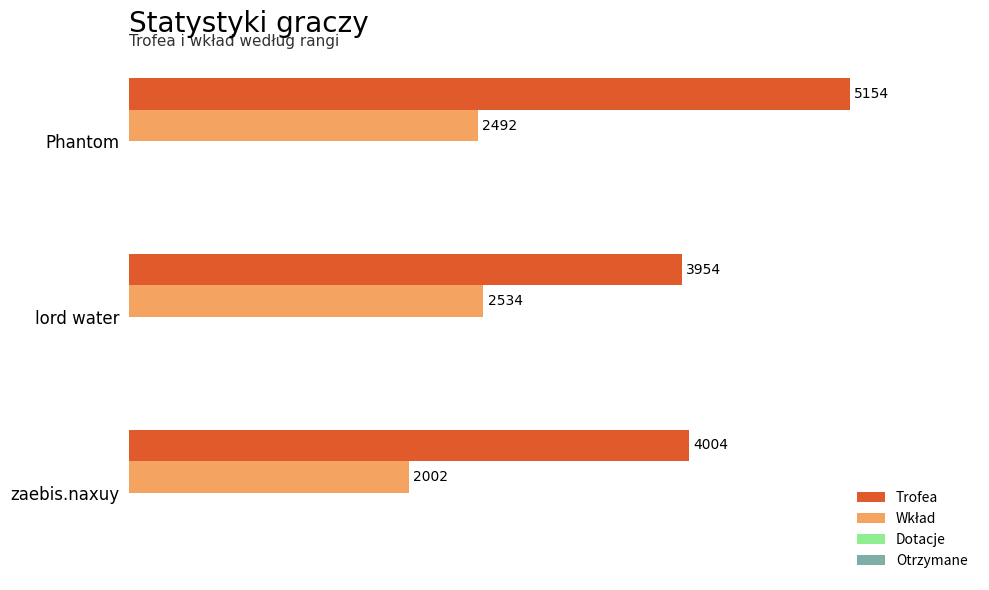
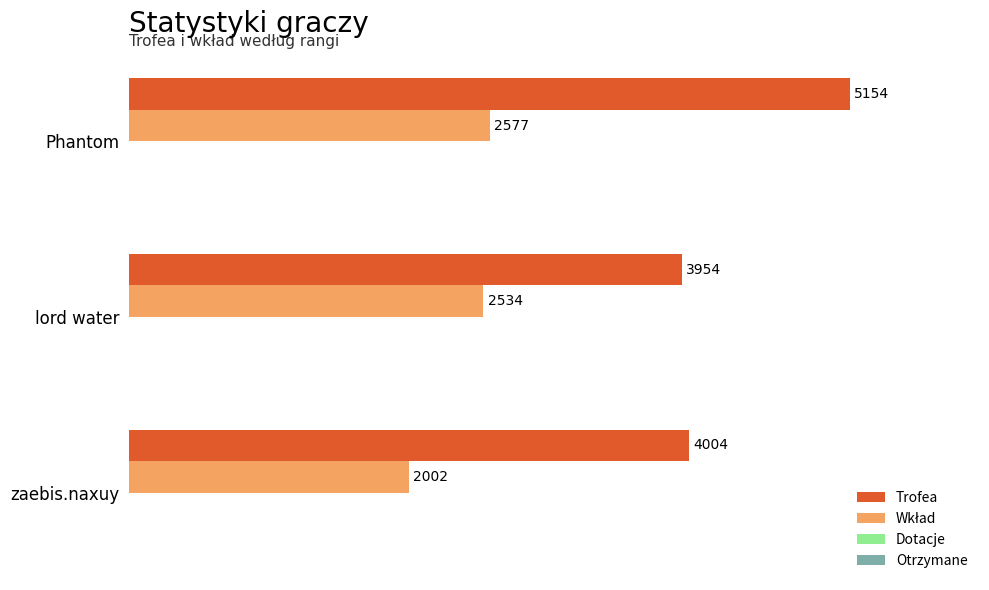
Wkład, Phantom: 2492 -> 2577
